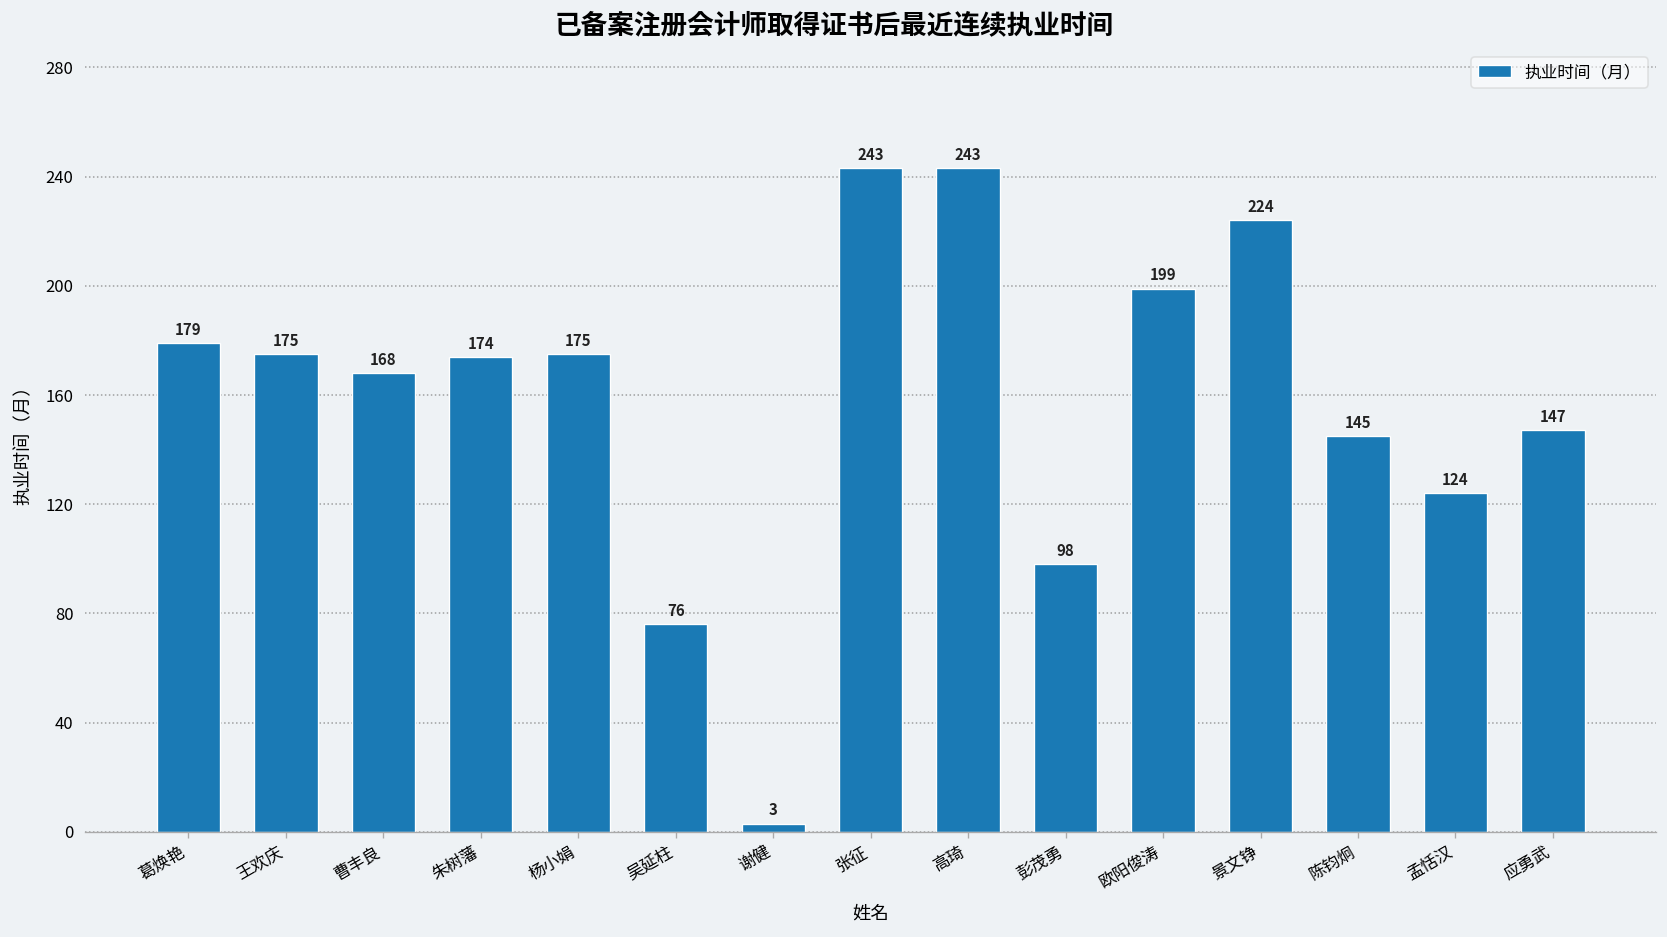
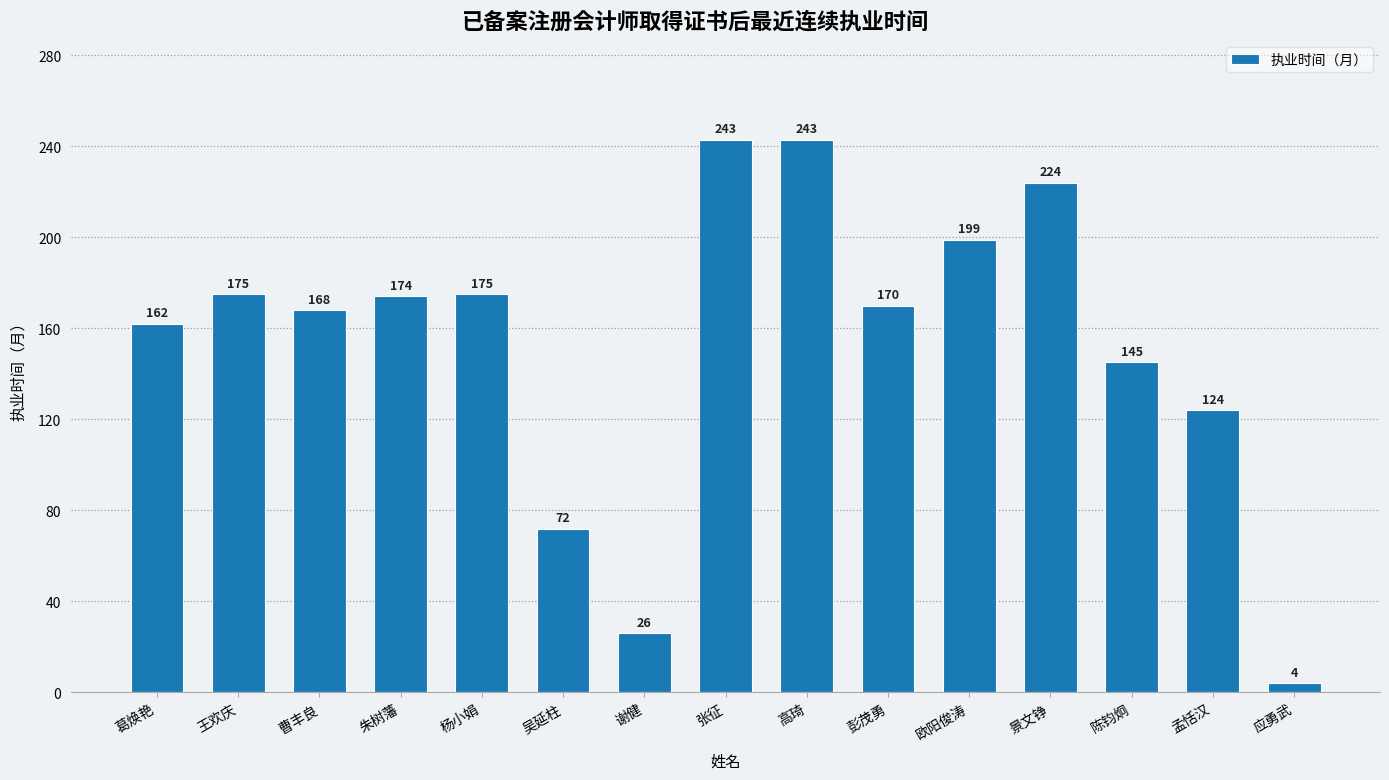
葛焕艳: 179 -> 162
吴延柱: 76 -> 72
谢健: 3 -> 26
彭茂勇: 98 -> 170
应勇武: 147 -> 4
